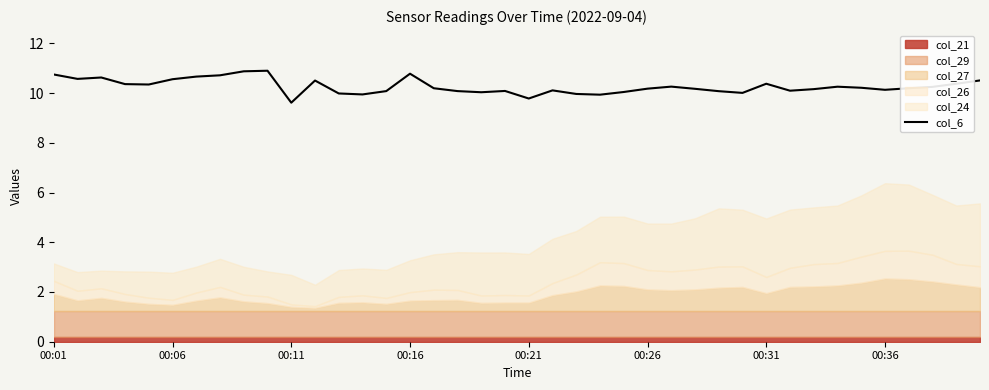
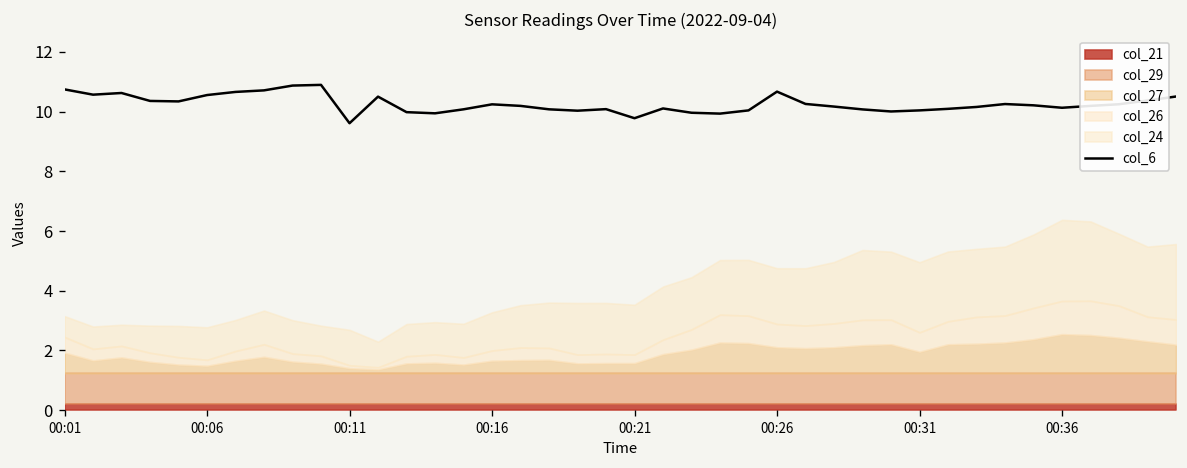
col_6, 00:16: 10.8 -> 10.2
col_6, 00:26: 10.2 -> 10.7
col_6, 00:31: 10.4 -> 10.0
